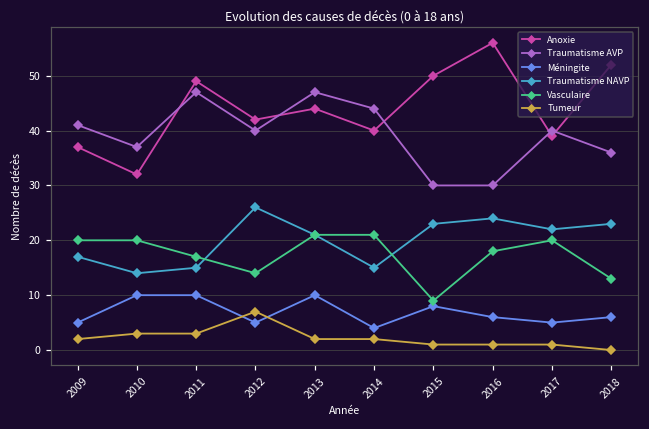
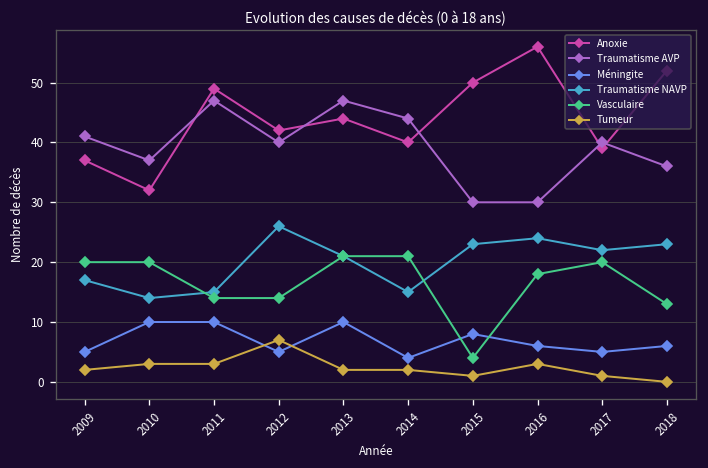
Vasculaire, 2011: 17 -> 14
Vasculaire, 2015: 9 -> 4
Tumeur, 2016: 1 -> 3
